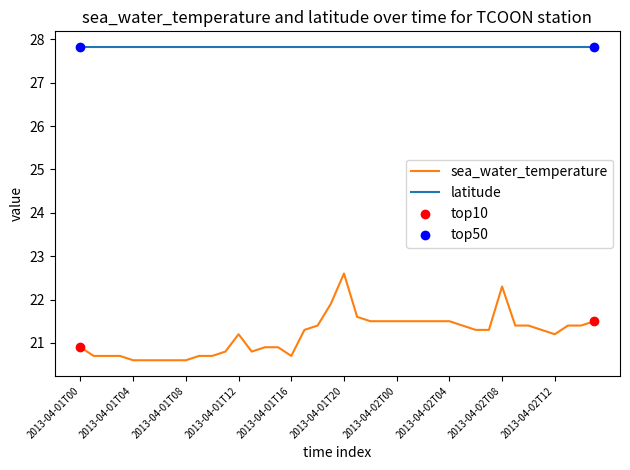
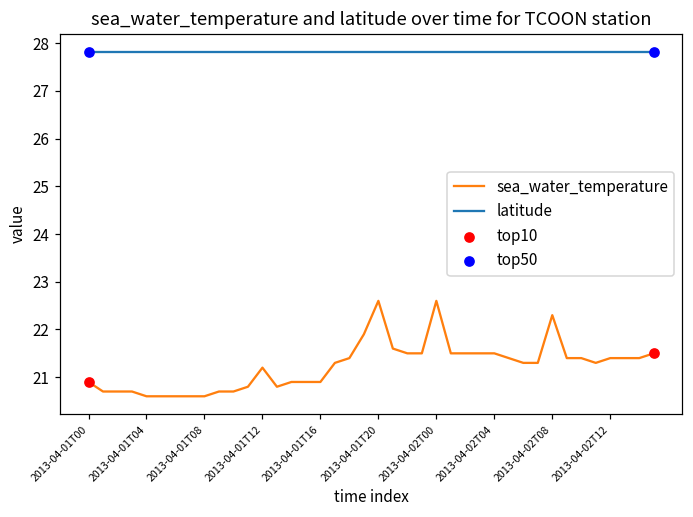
sea_water_temperature, 2013-04-01T16: 20.7 -> 20.9
sea_water_temperature, 2013-04-02T00: 21.5 -> 22.6
sea_water_temperature, 2013-04-02T12: 21.2 -> 21.4
